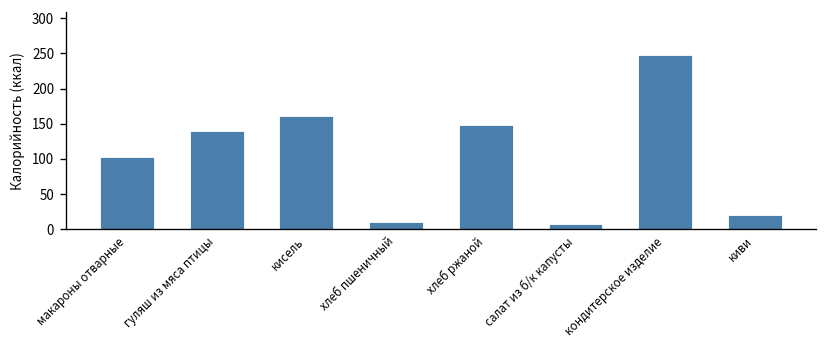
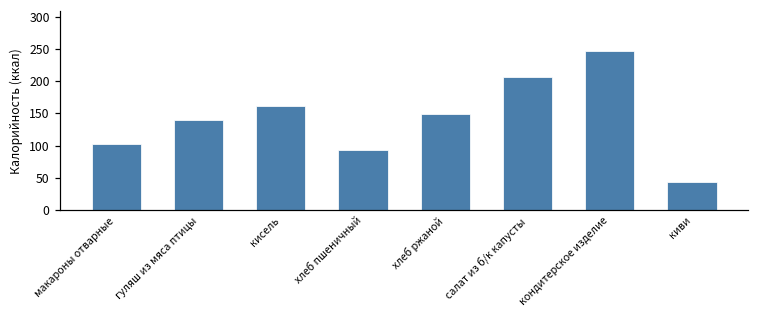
хлеб пшеничный: 10 -> 90
салат из б/к капусты: 10 -> 210
киви: 20 -> 40
